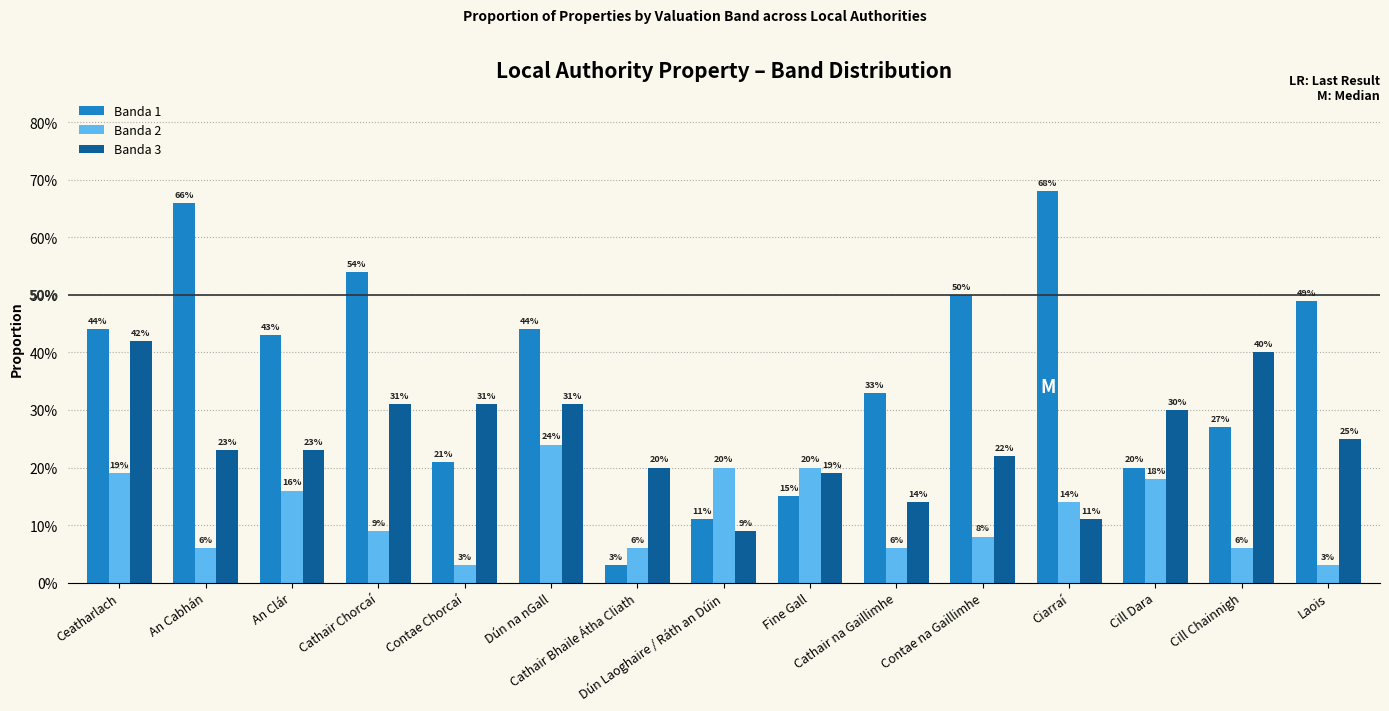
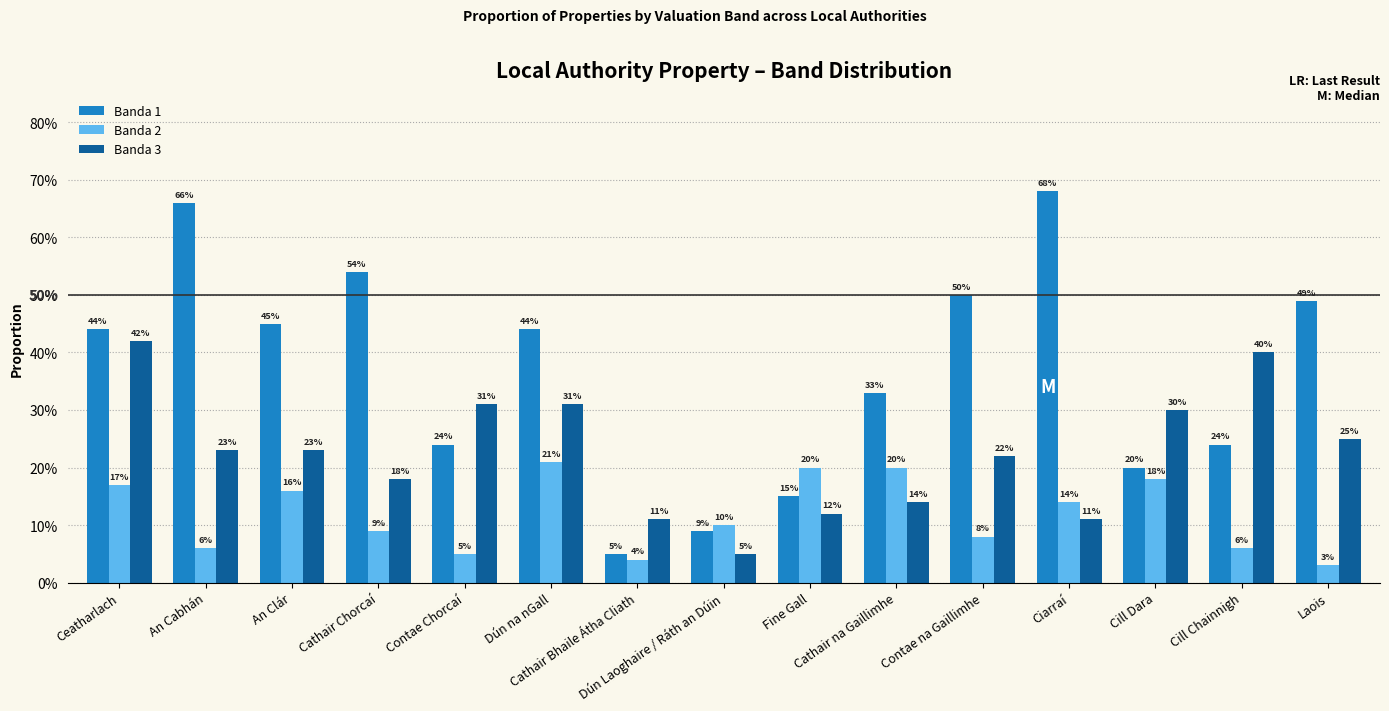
Banda 2, Ceatharlach: 19% -> 17%
Banda 1, An Clár: 43% -> 45%
Banda 3, Cathair Chorcaí: 31% -> 18%
Banda 1, Contae Chorcaí: 21% -> 24%
Banda 2, Contae Chorcaí: 3% -> 5%
Banda 2, Dún na nGall: 24% -> 21%
Banda 1, Cathair Bhaile Átha Cliath: 3% -> 5%
Banda 2, Cathair Bhaile Átha Cliath: 6% -> 4%
Banda 3, Cathair Bhaile Átha Cliath: 20% -> 11%
Banda 1, Dún Laoghaire / Ráth an Dúin: 11% -> 9%
Banda 2, Dún Laoghaire / Ráth an Dúin: 20% -> 10%
Banda 3, Dún Laoghaire / Ráth an Dúin: 9% -> 5%
Banda 3, Fine Gall: 19% -> 12%
Banda 2, Cathair na Gaillimhe: 6% -> 20%
Banda 1, Cill Chainnigh: 27% -> 24%
